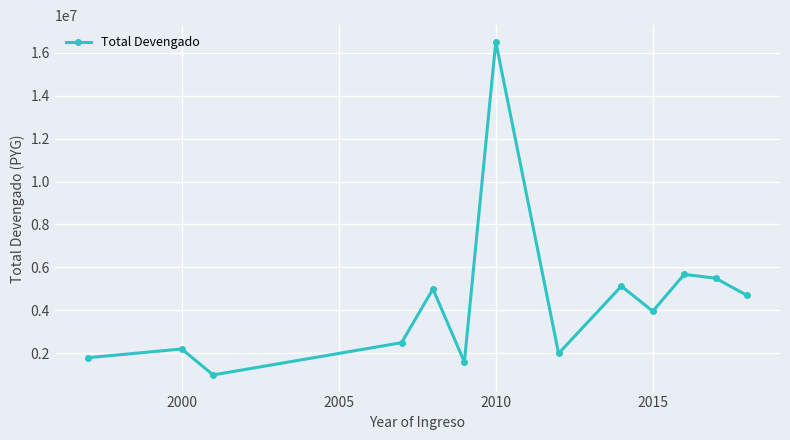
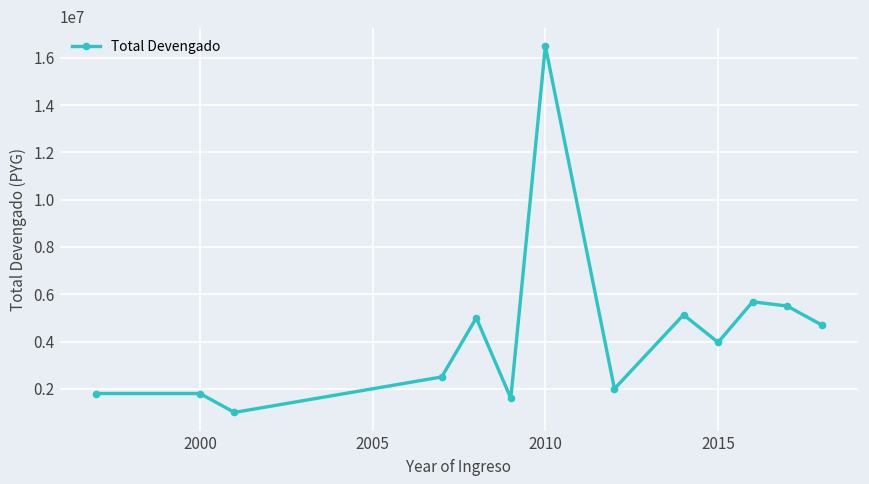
2000: 2200000 -> 1800000
